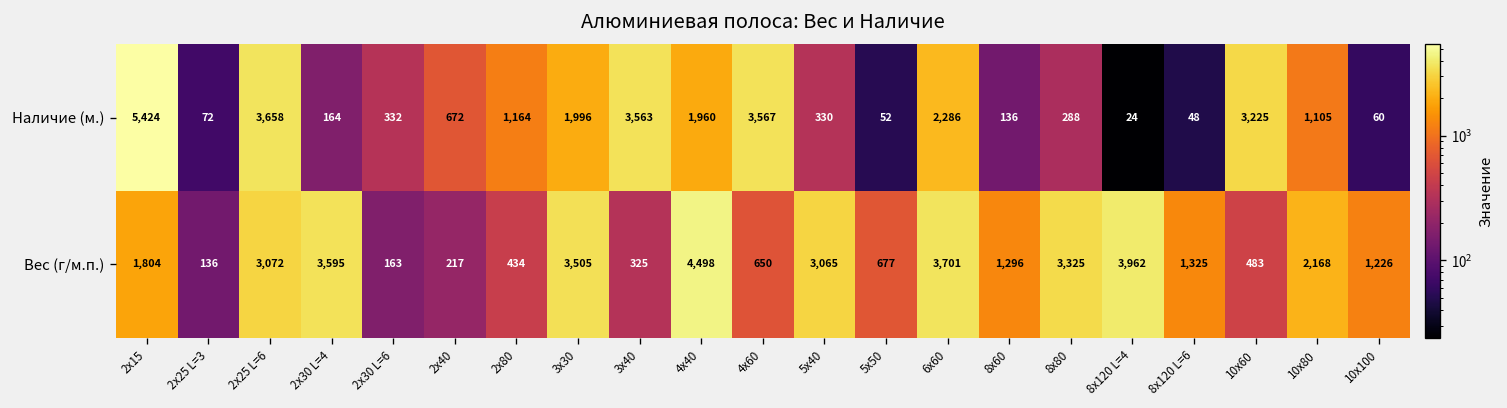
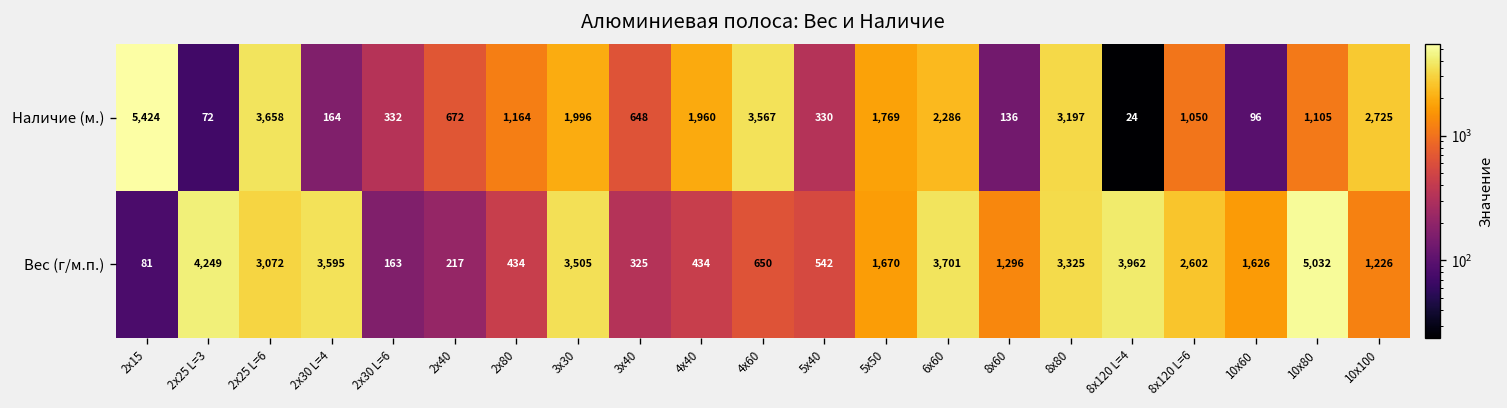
Наличие (м.), 3х40: 3,563 -> 648
Наличие (м.), 5х50: 52 -> 1,769
Наличие (м.), 8х80: 288 -> 3,197
Наличие (м.), 8х120 L=6: 48 -> 1,050
Наличие (м.), 10х60: 3,225 -> 96
Наличие (м.), 10х100: 60 -> 2,725
Вес (г/м.п.), 2х15: 1,804 -> 81
Вес (г/м.п.), 2х25 L=3: 136 -> 4,249
Вес (г/м.п.), 4х40: 4,498 -> 434
Вес (г/м.п.), 5х40: 3,065 -> 542
Вес (г/м.п.), 5х50: 677 -> 1,670
Вес (г/м.п.), 8х120 L=6: 1,325 -> 2,602
Вес (г/м.п.), 10х60: 483 -> 1,626
Вес (г/м.п.), 10х80: 2,168 -> 5,032
